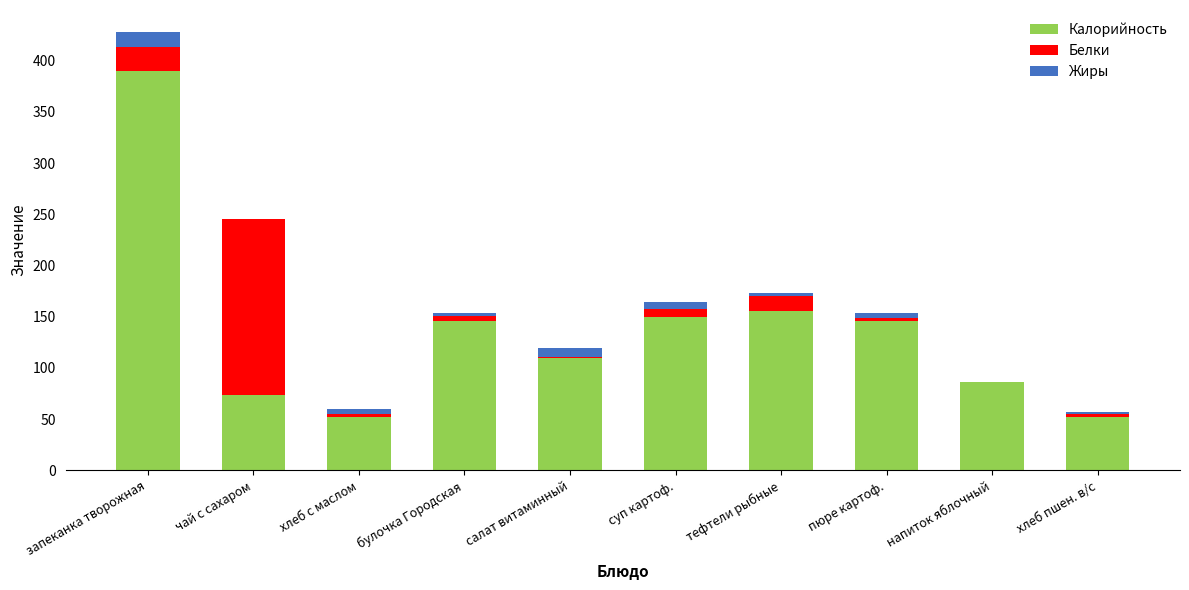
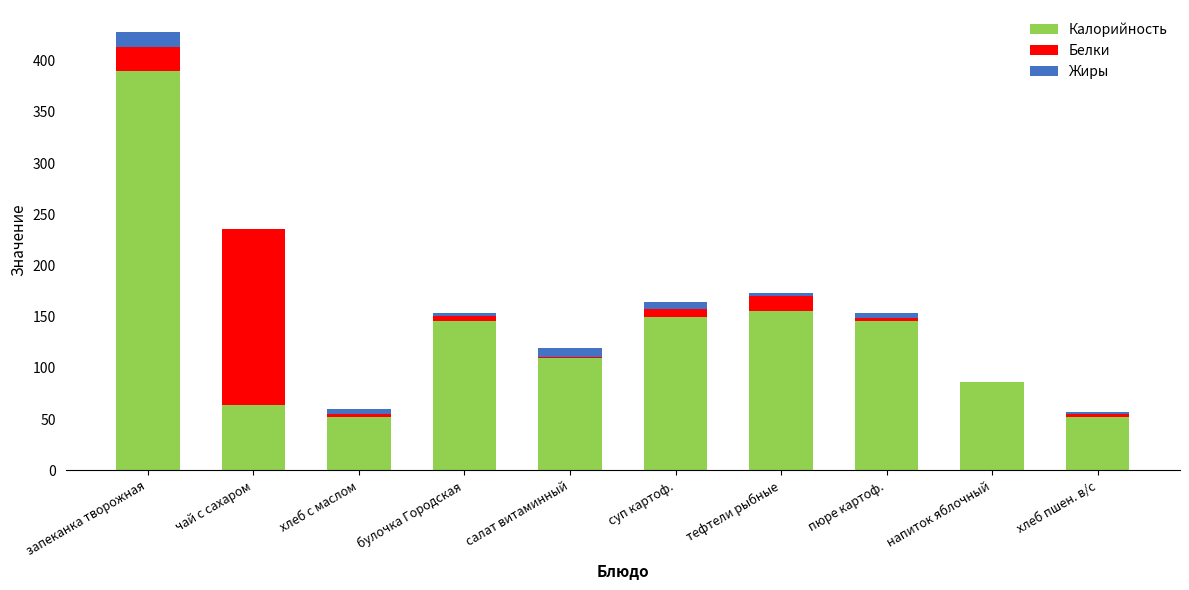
Калорийность, чай с сахаром: 73 -> 64
